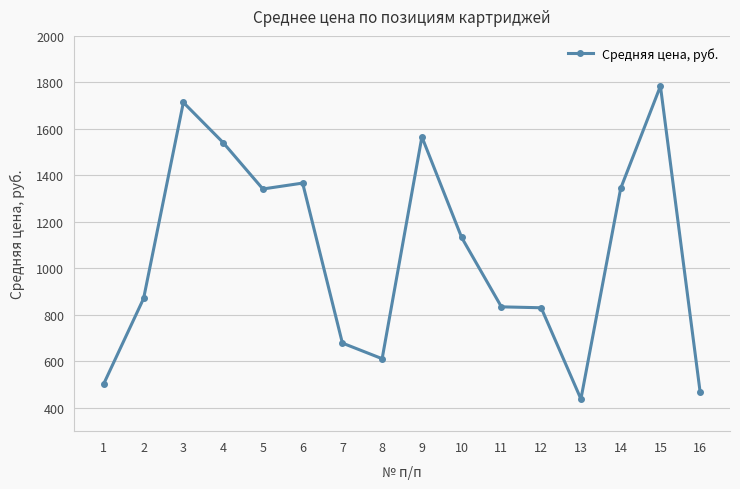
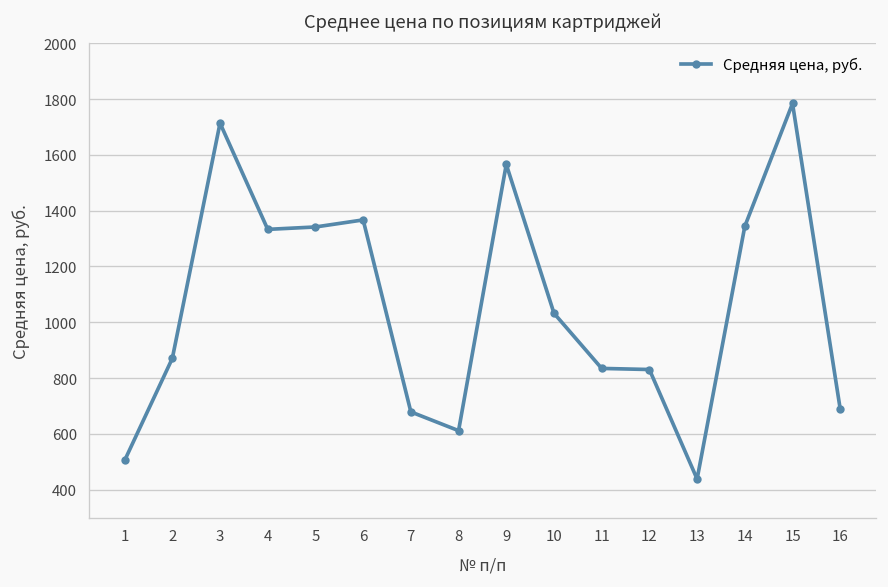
4: 1540 -> 1330
10: 1130 -> 1030
16: 470 -> 690
